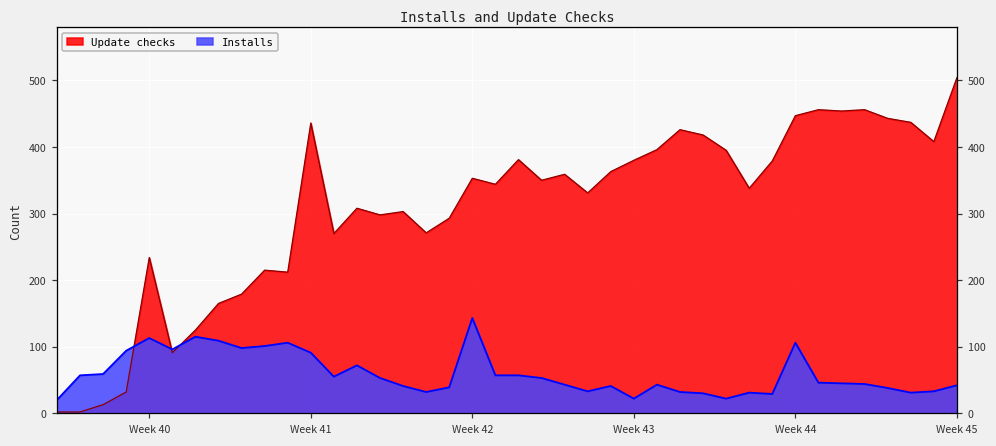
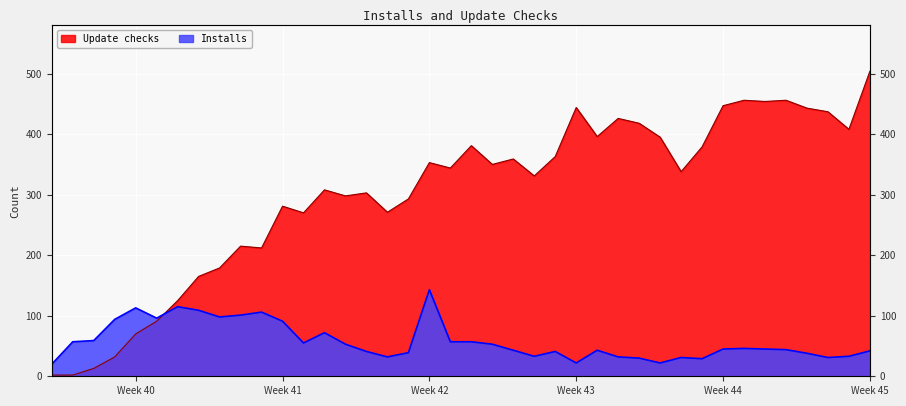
Update checks, Week 40: 230 -> 70
Update checks, Week 41: 440 -> 280
Update checks, Week 43: 380 -> 440
Installs, Week 44: 110 -> 50
